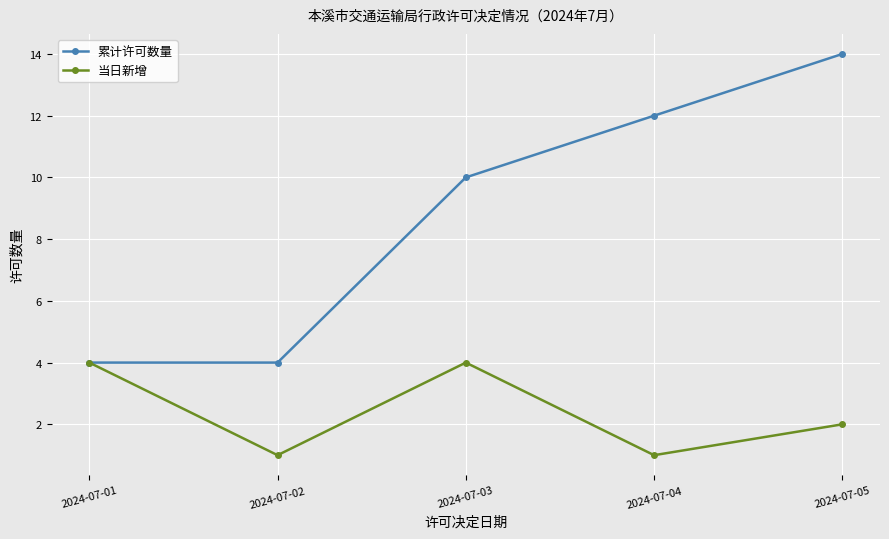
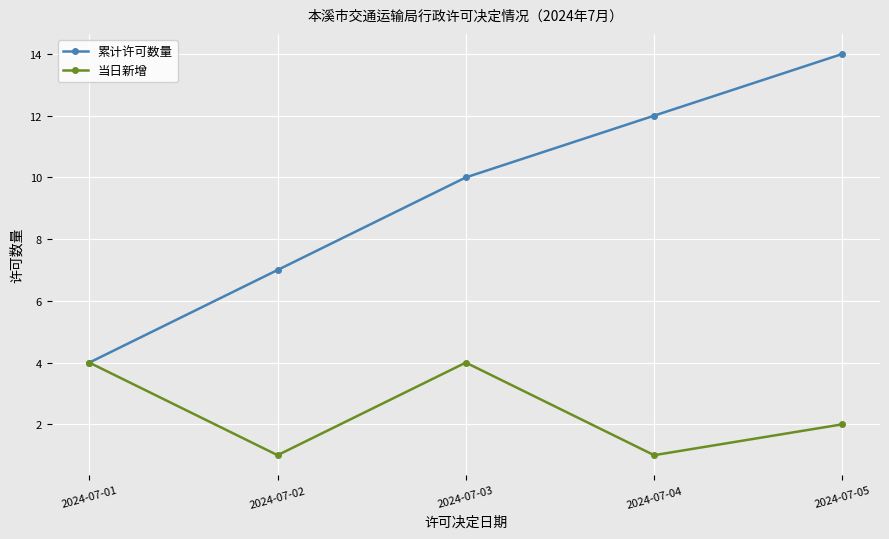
累计许可数量, 2024-07-02: 4 -> 7
